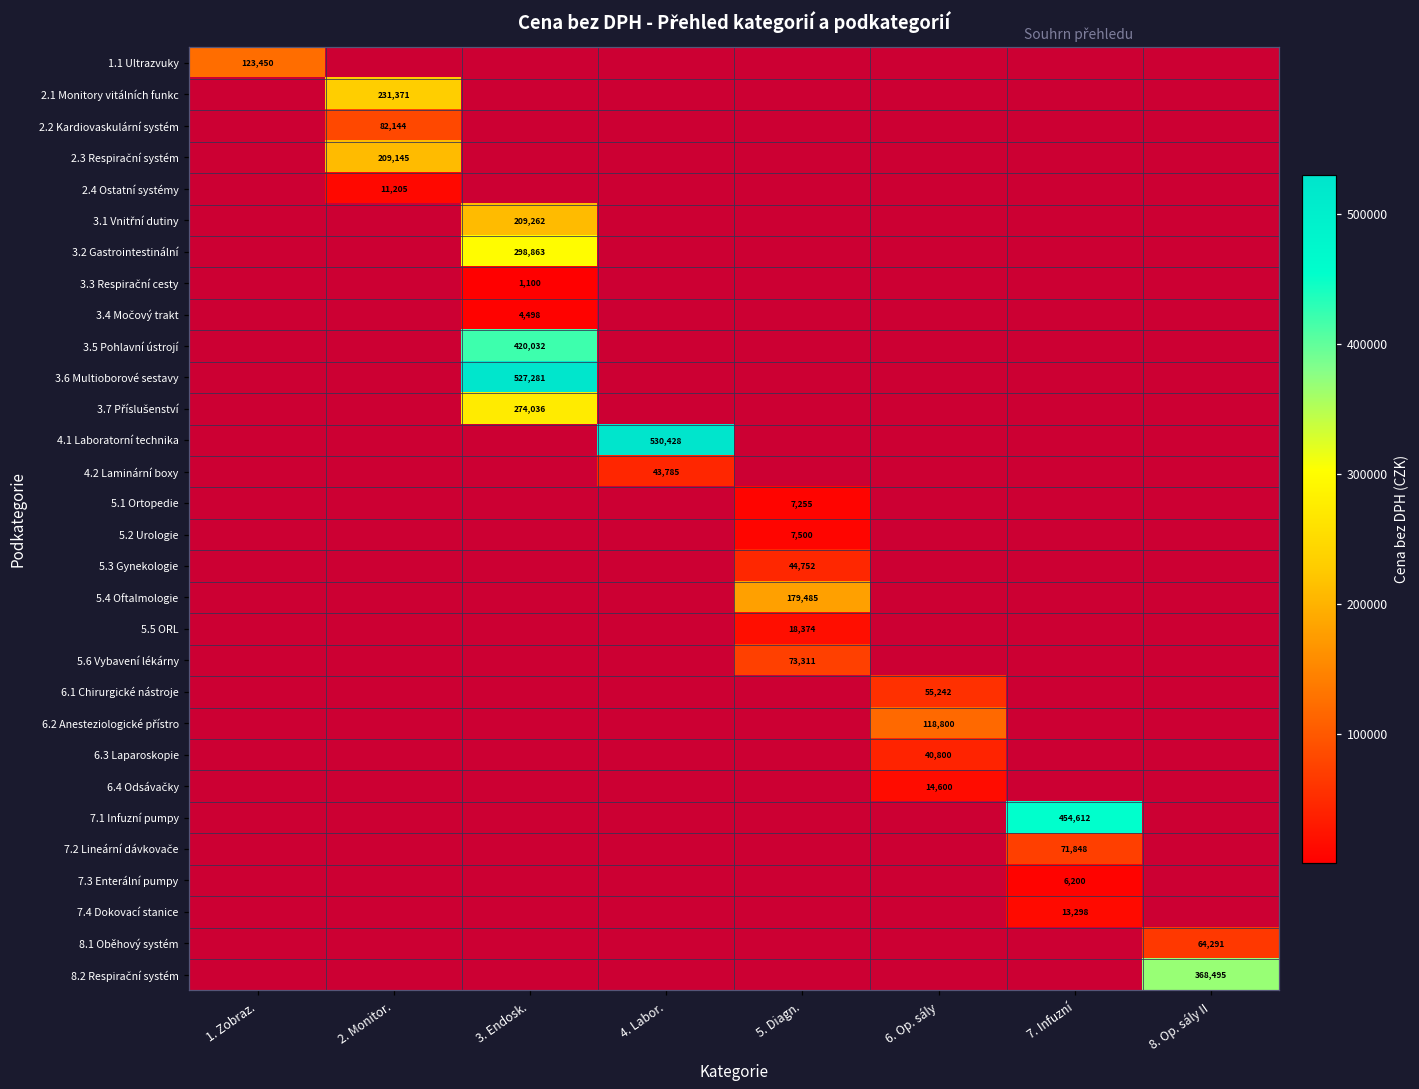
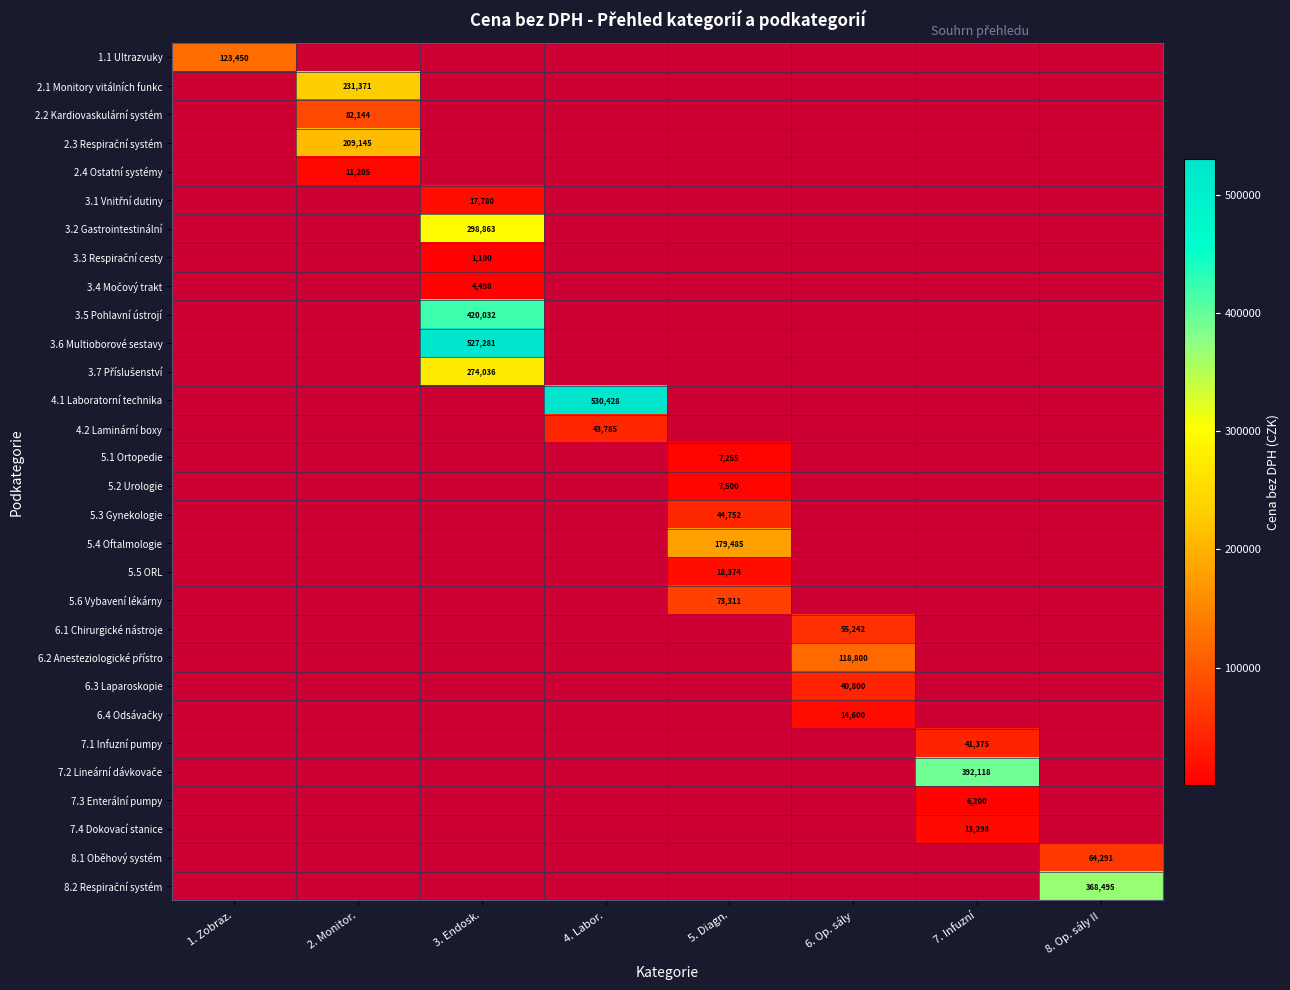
3.1 Vnitřní dutiny, 3. Endosk.: 209,262 -> 17,780
7.1 Infuzní pumpy, 7. Infuzní: 454,612 -> 41,375
7.2 Lineární dávkovače, 7. Infuzní: 71,848 -> 392,118
